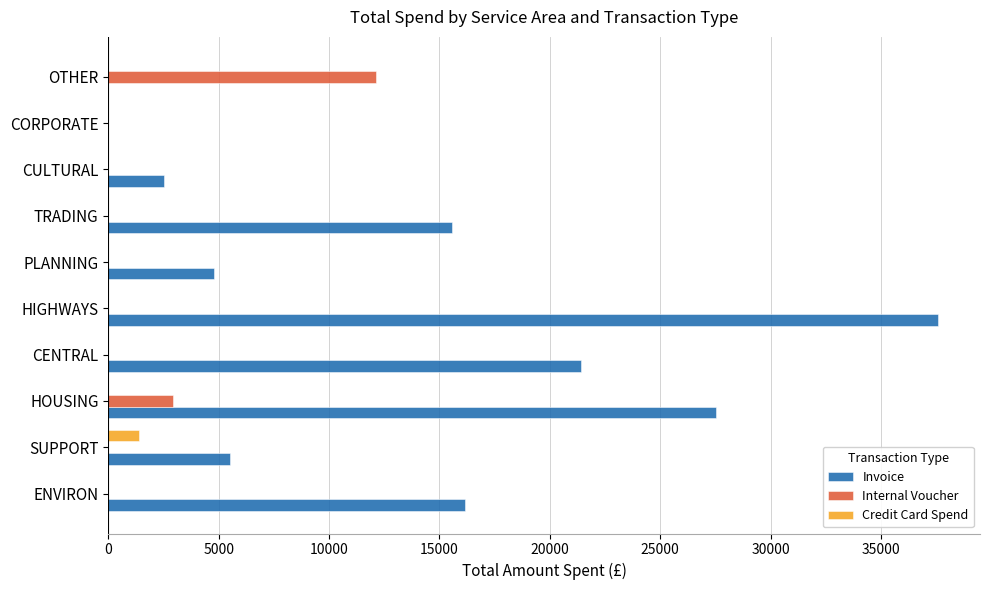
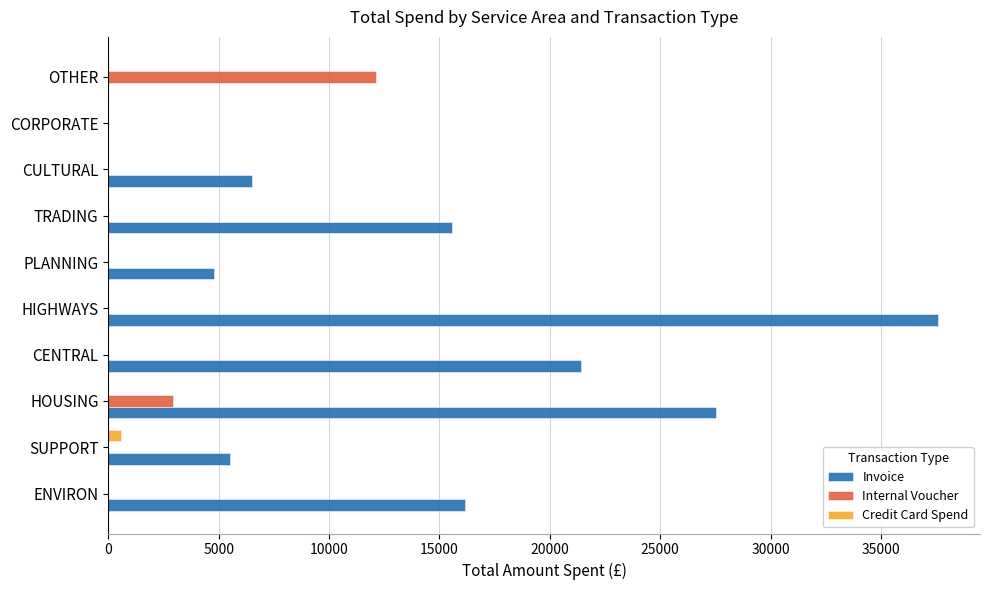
Invoice, CULTURAL: 2500 -> 6500
Credit Card Spend, SUPPORT: 1400 -> 600
